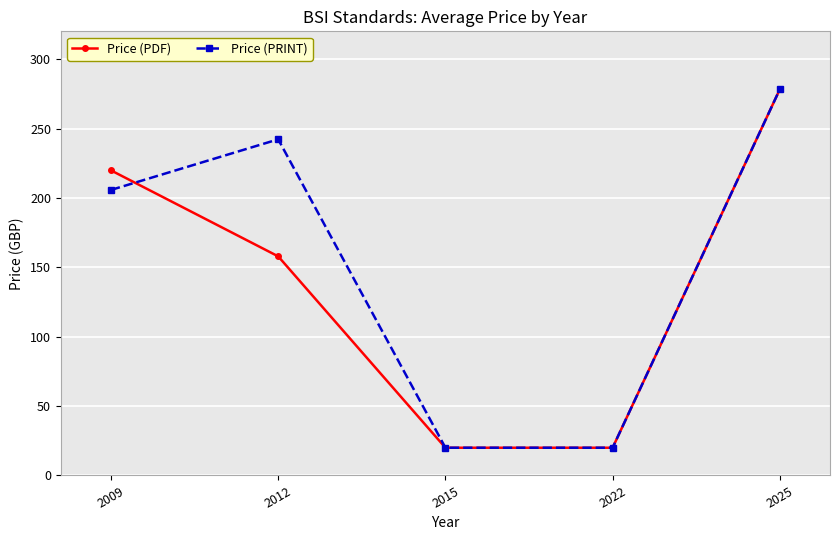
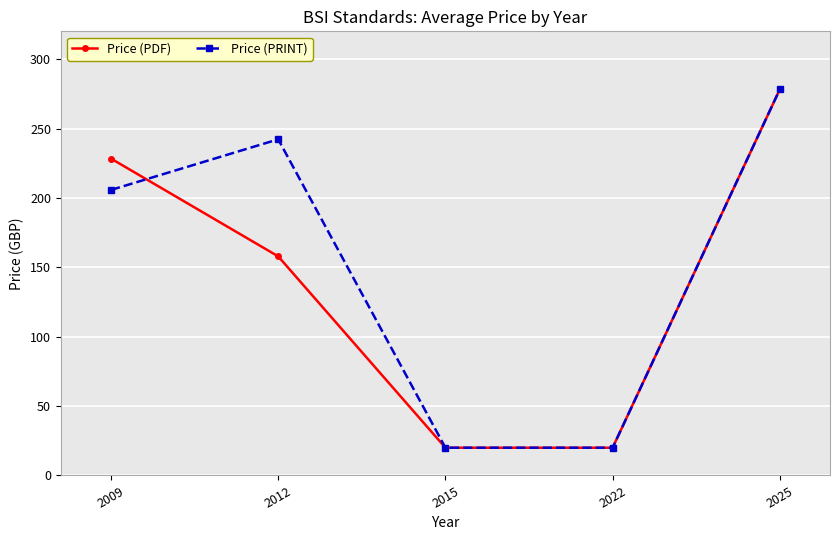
Price (PDF), 2009: 220 -> 229
